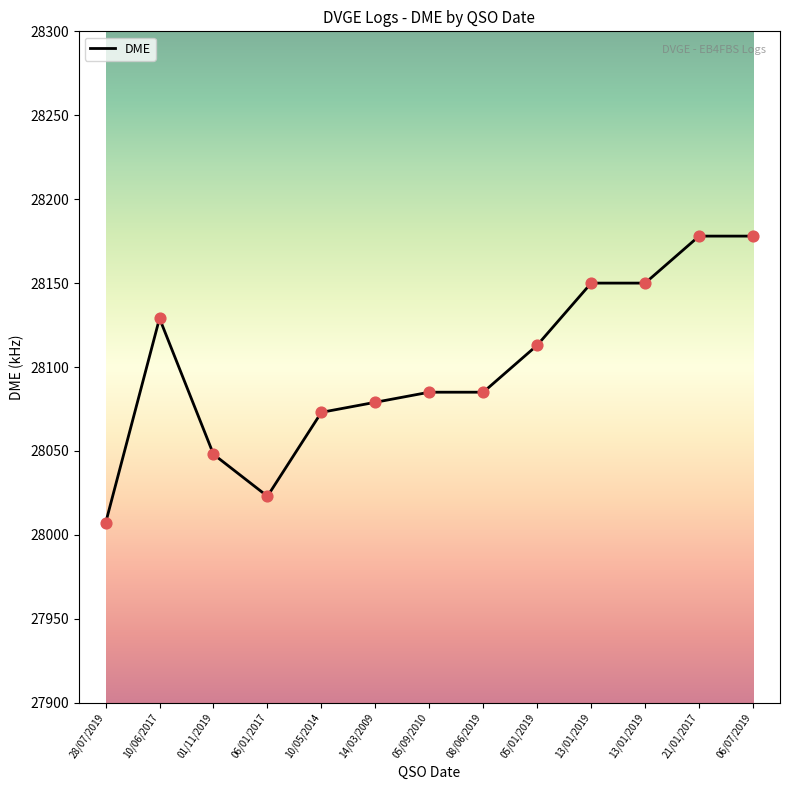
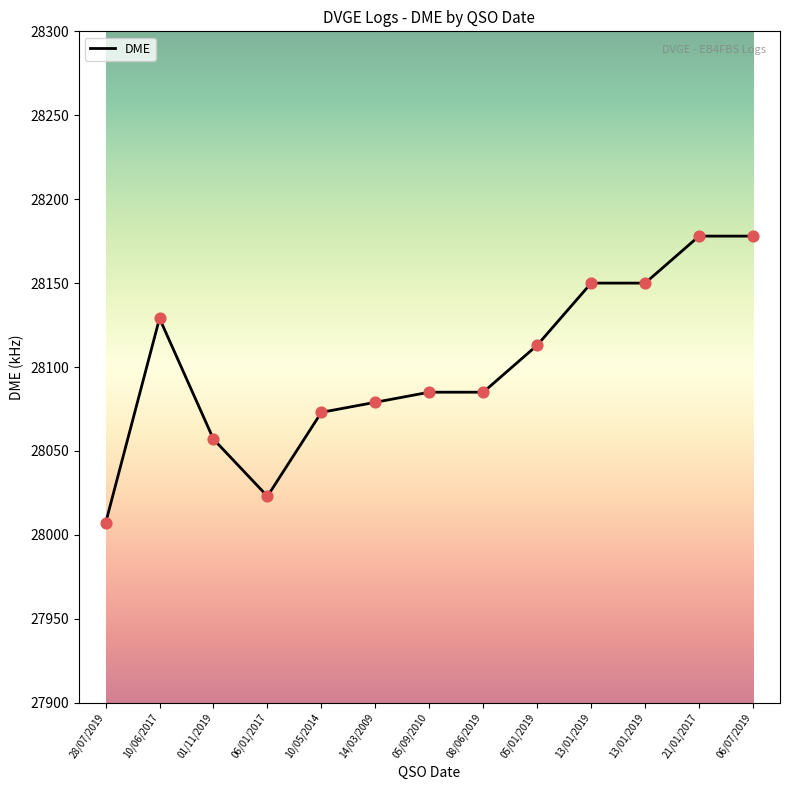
01/11/2019: 28048 -> 28057
